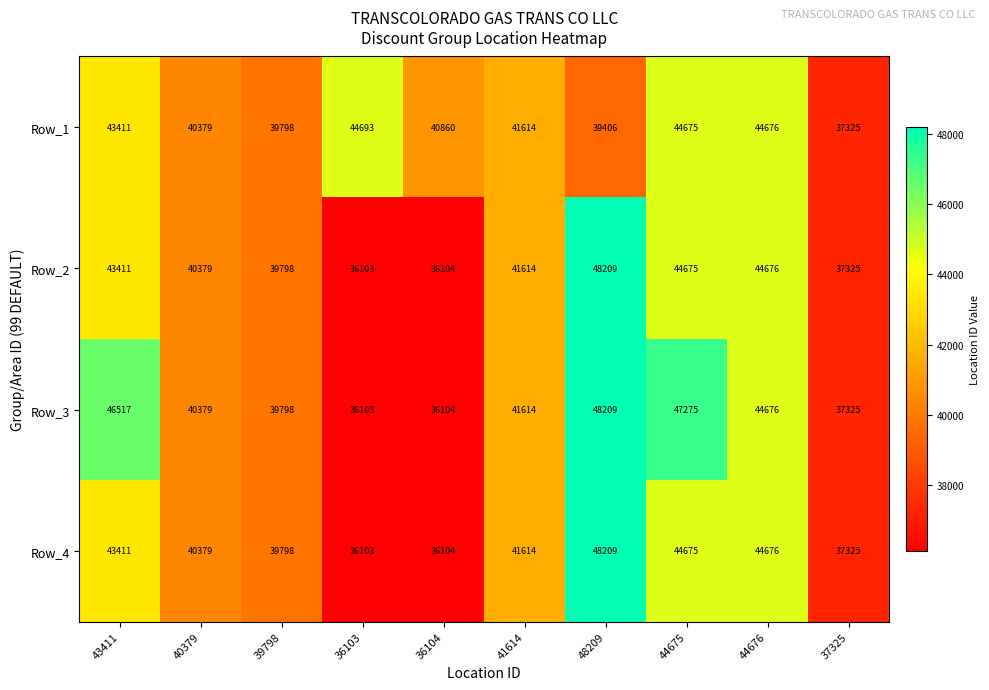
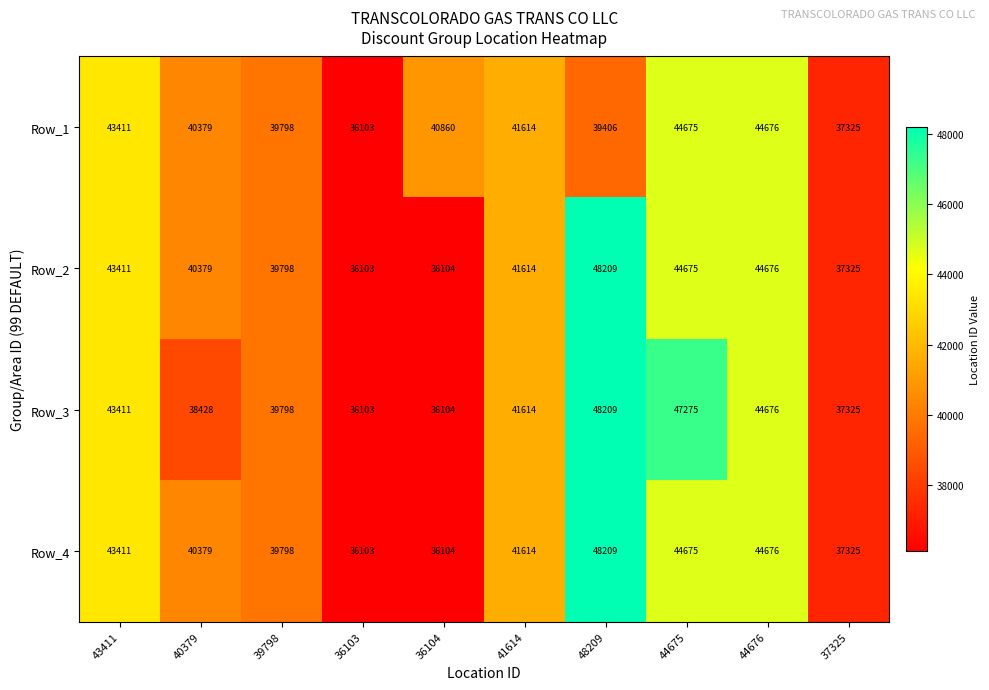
Row_1, 36103: 44693 -> 36103
Row_3, 43411: 46517 -> 43411
Row_3, 40379: 40379 -> 38428
